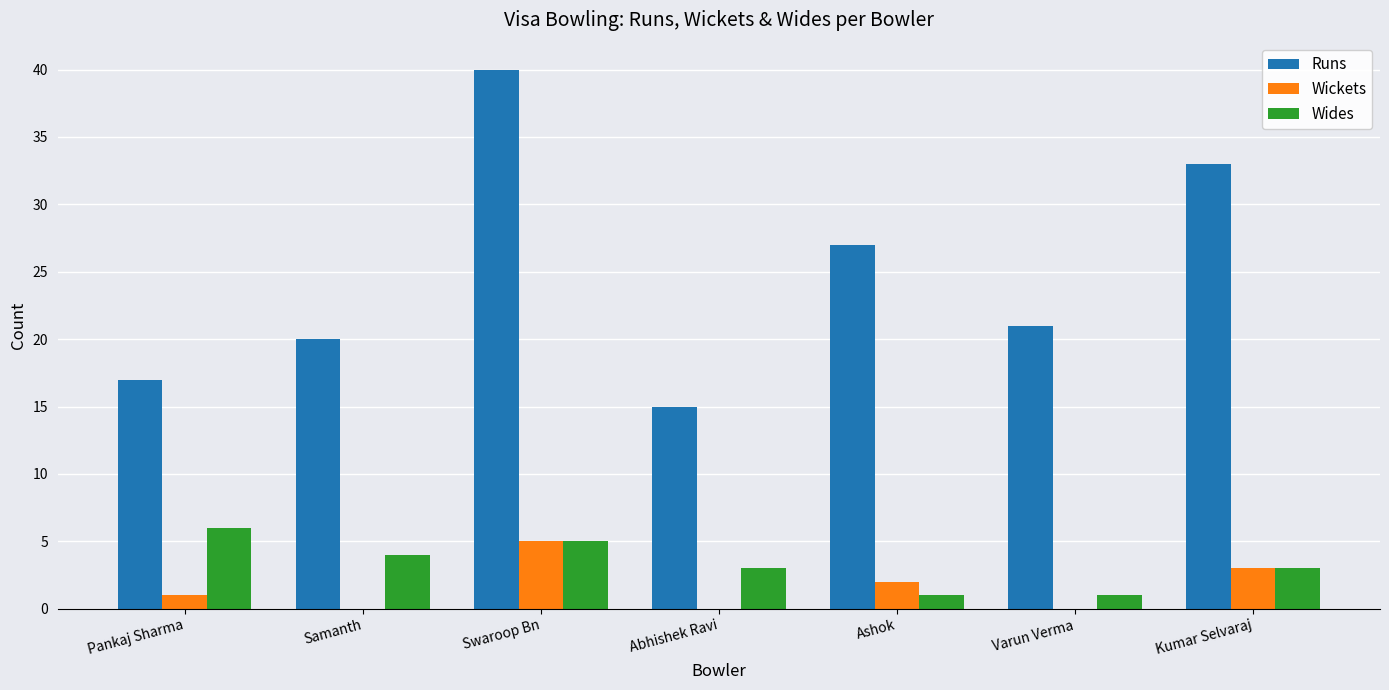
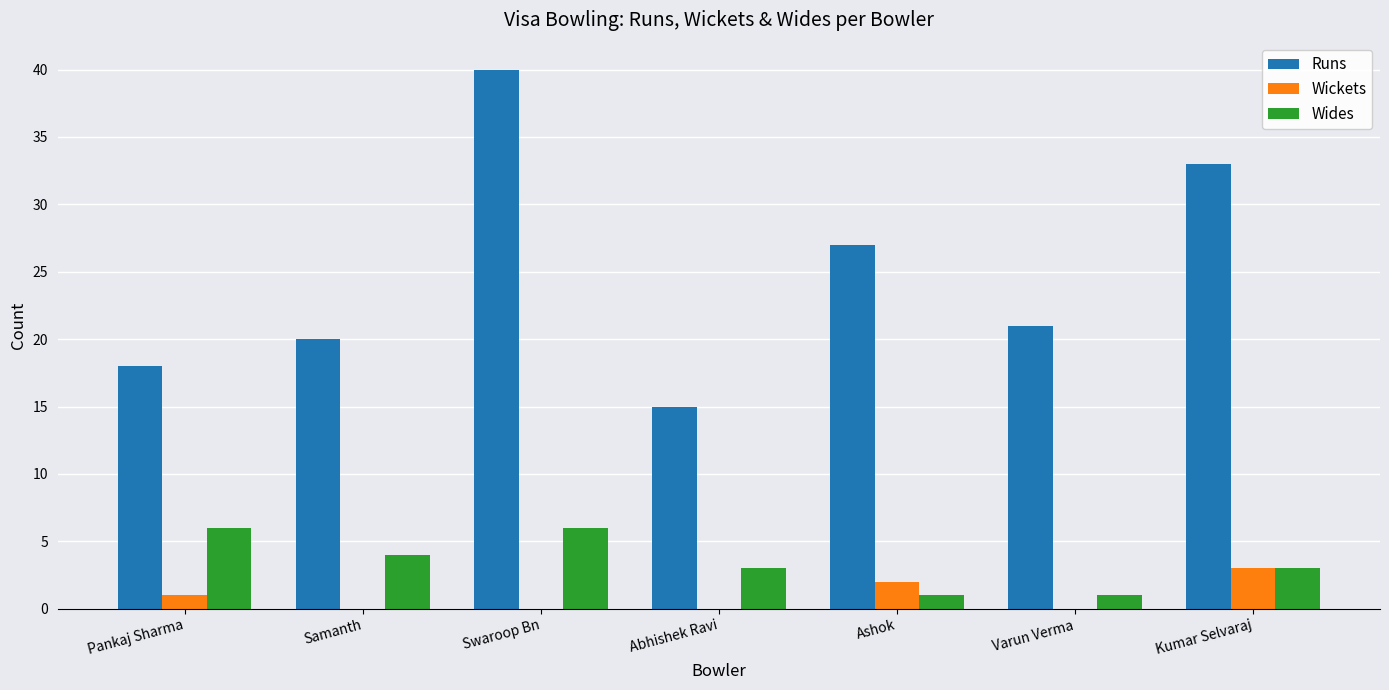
Runs, Pankaj Sharma: 17 -> 18
Wickets, Swaroop Bn: 5 -> 0
Wides, Swaroop Bn: 5 -> 6
